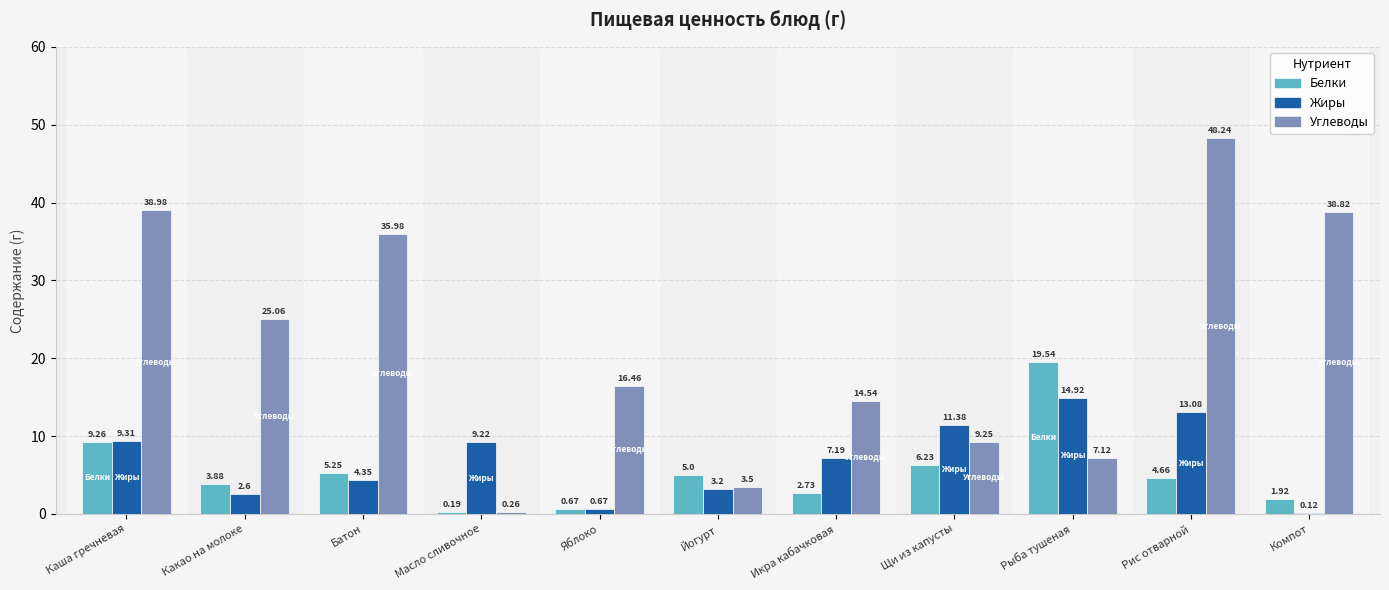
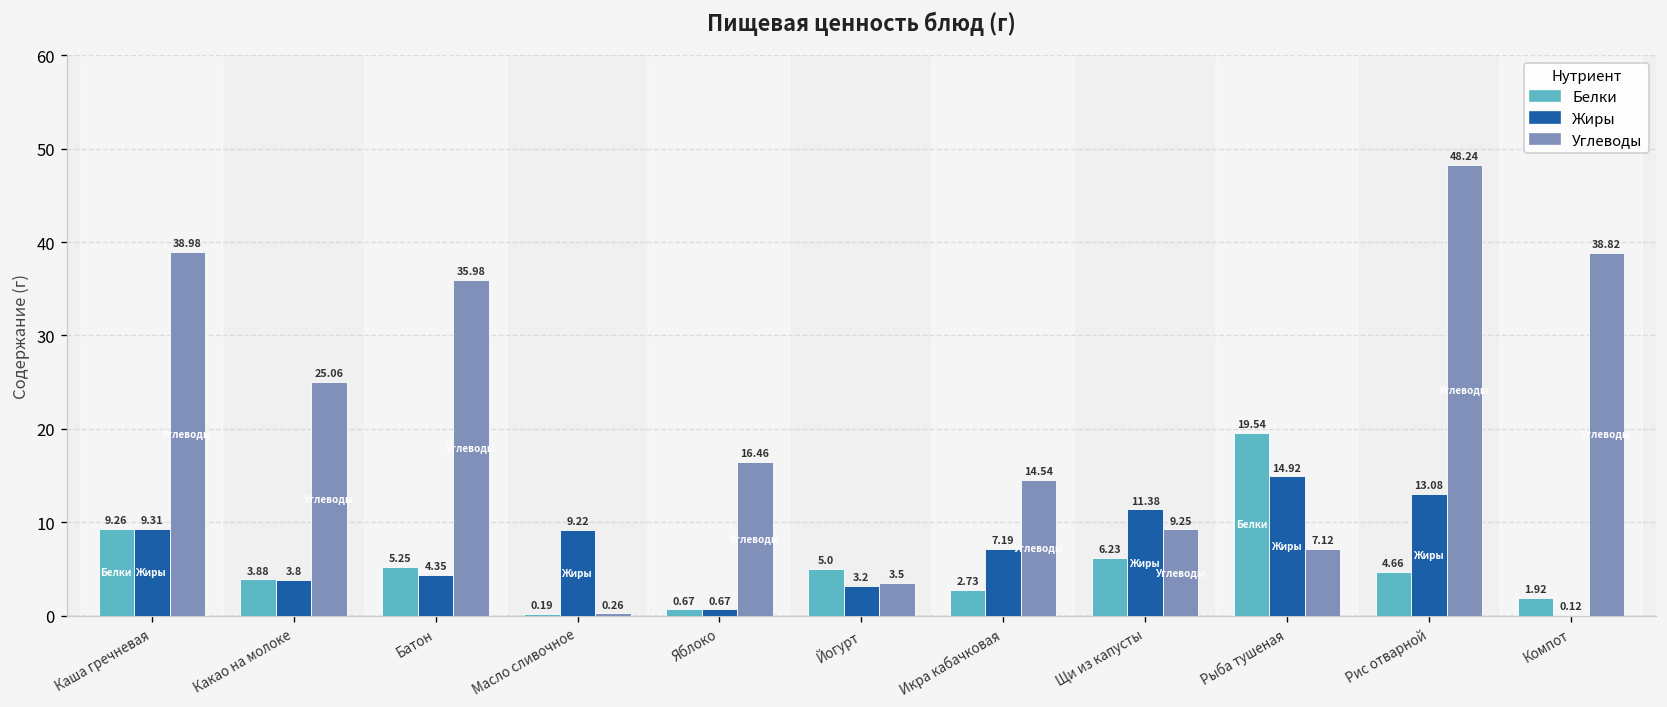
Жиры, Какао на молоке: 2.6 -> 3.8
